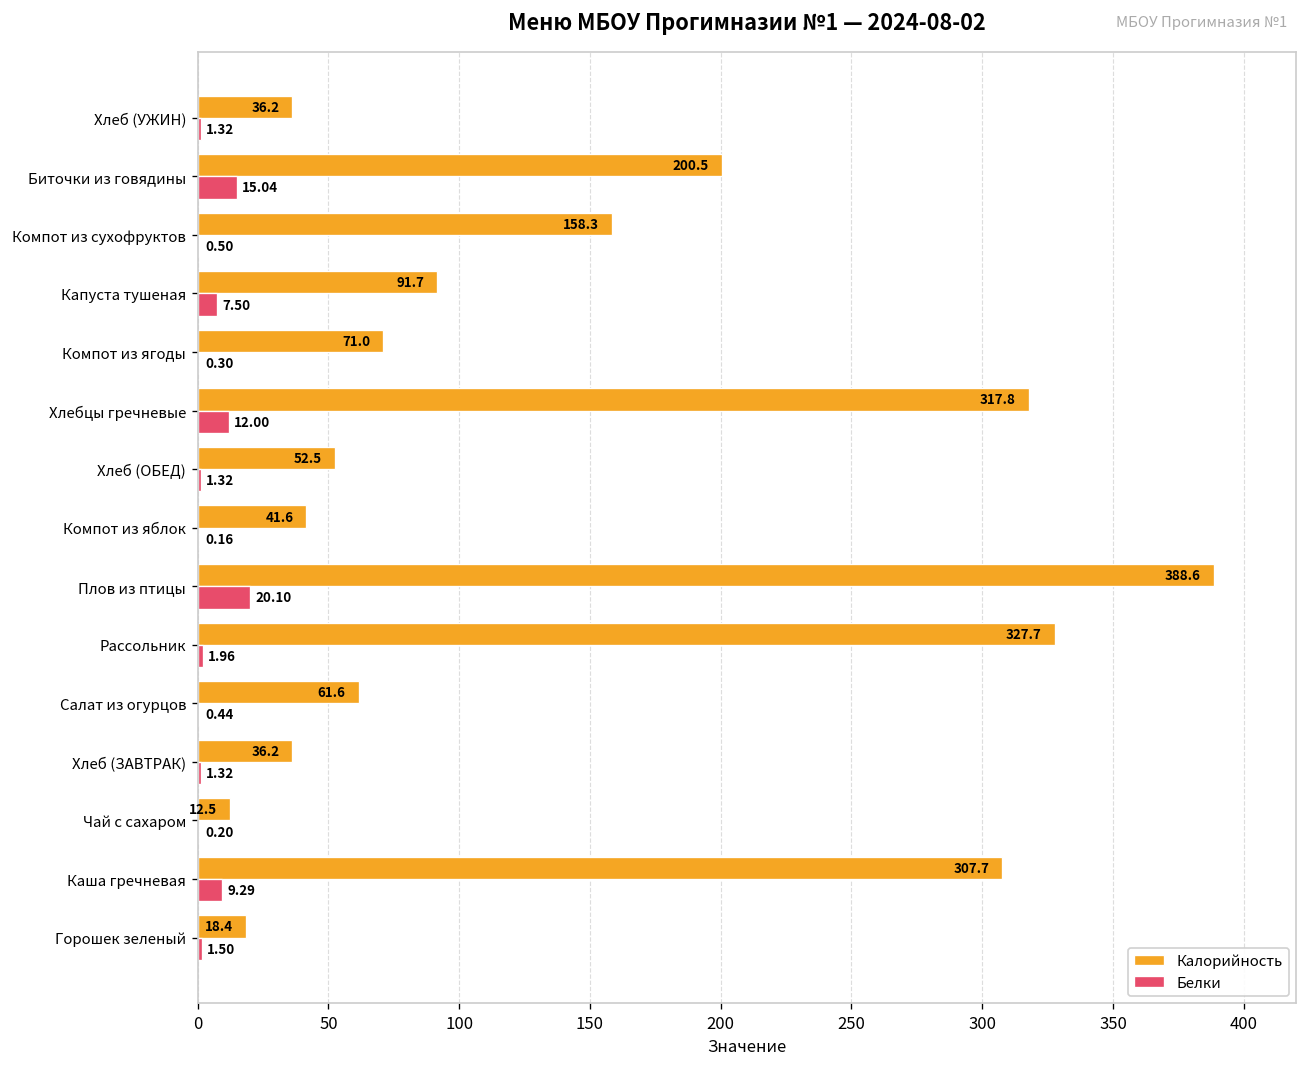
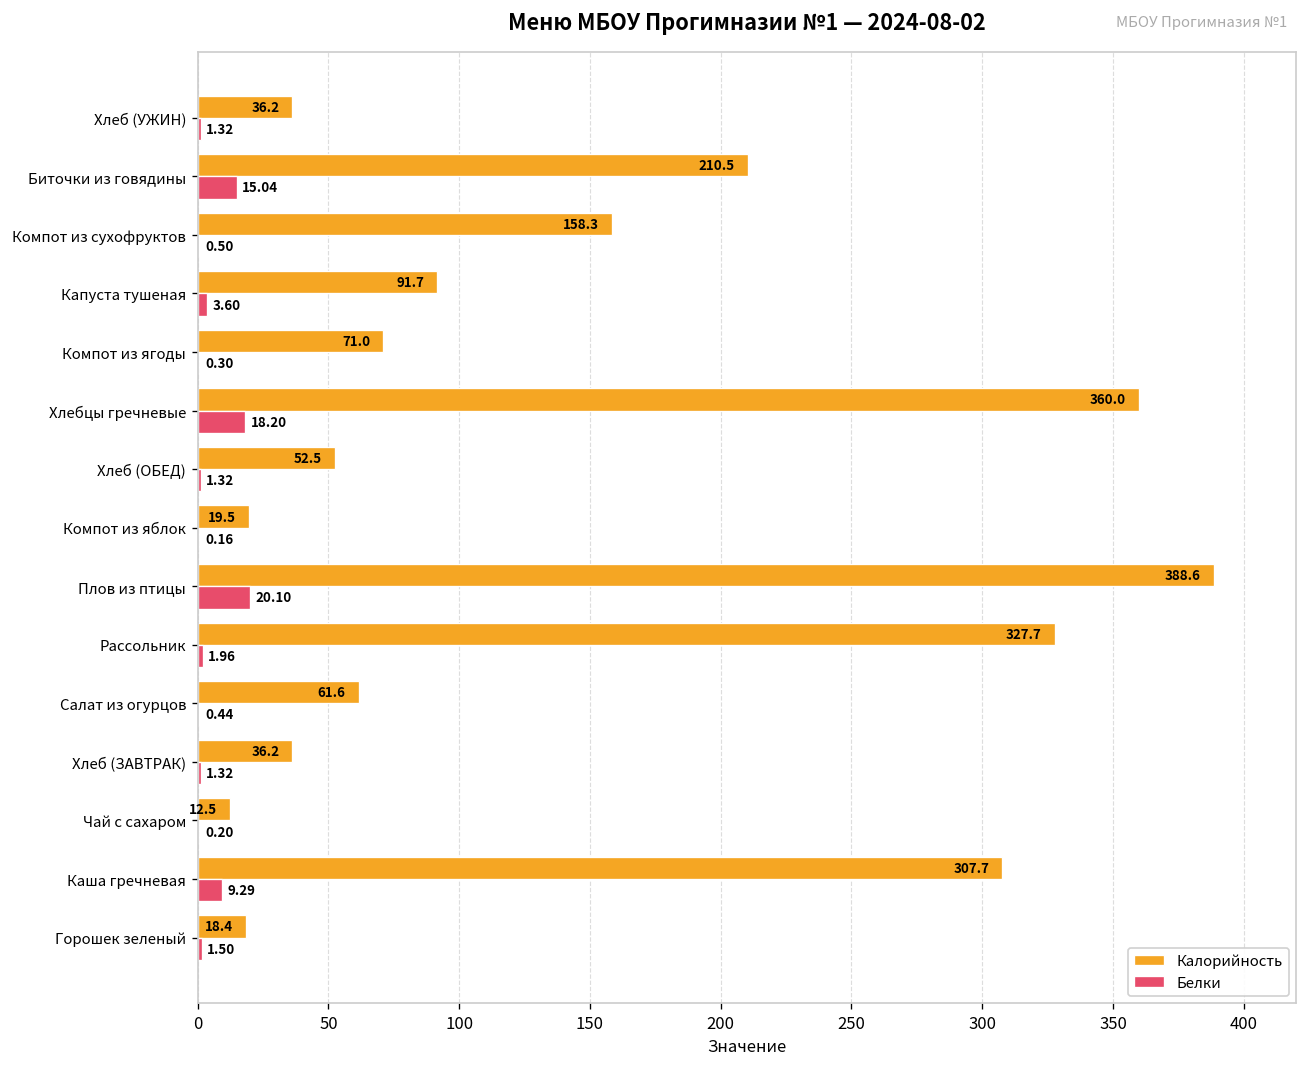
Калорийность, Биточки из говядины: 200.5 -> 210.5
Белки, Капуста тушеная: 7.50 -> 3.60
Калорийность, Хлебцы гречневые: 317.8 -> 360.0
Белки, Хлебцы гречневые: 12.00 -> 18.20
Калорийность, Компот из яблок: 41.6 -> 19.5
